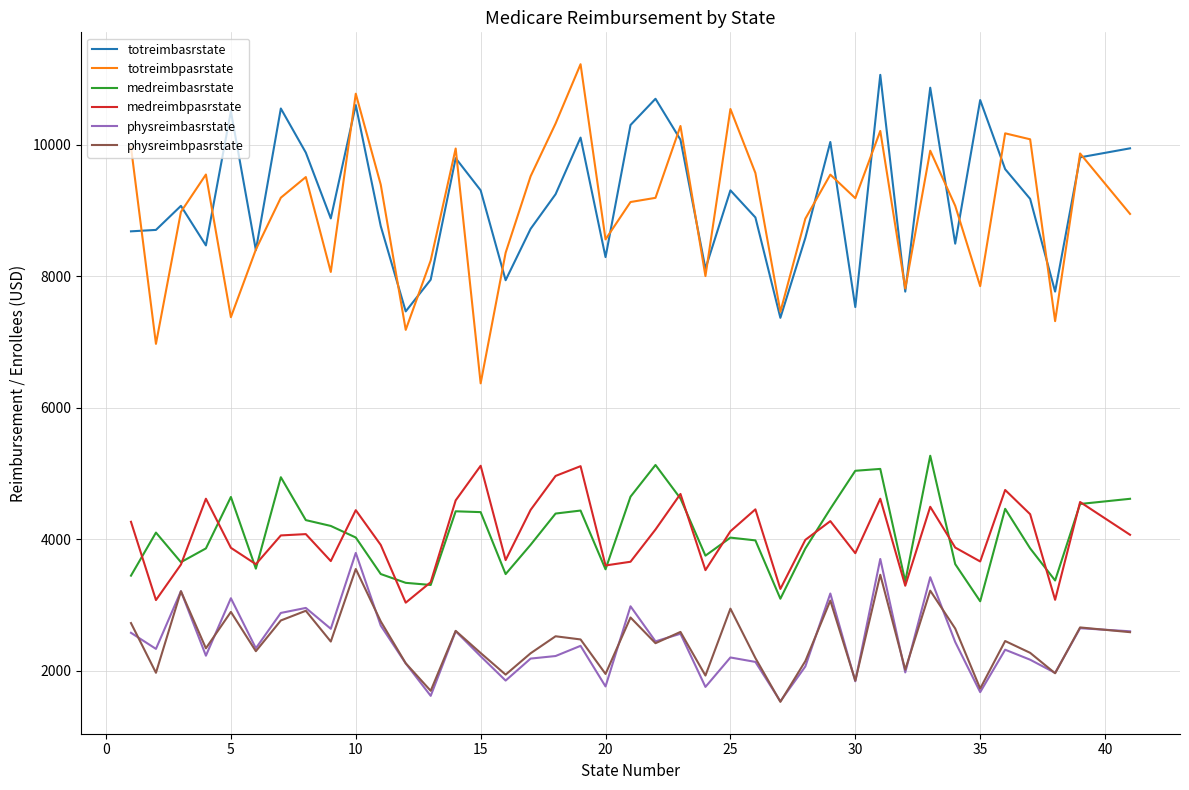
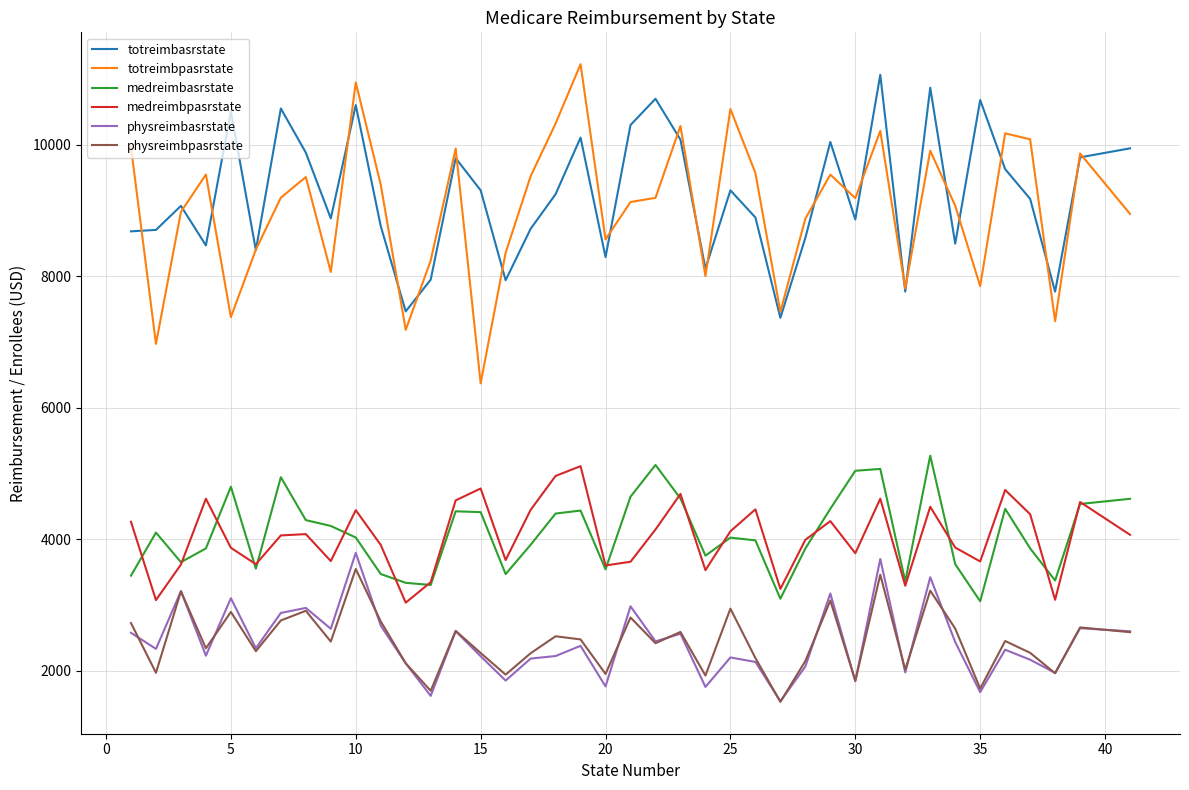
medreimbasrstate, 5: 4600 -> 4800
totreimbpasrstate, 10: 10800 -> 10900
medreimbpasrstate, 15: 5100 -> 4800
totreimbasrstate, 30: 7500 -> 8900
